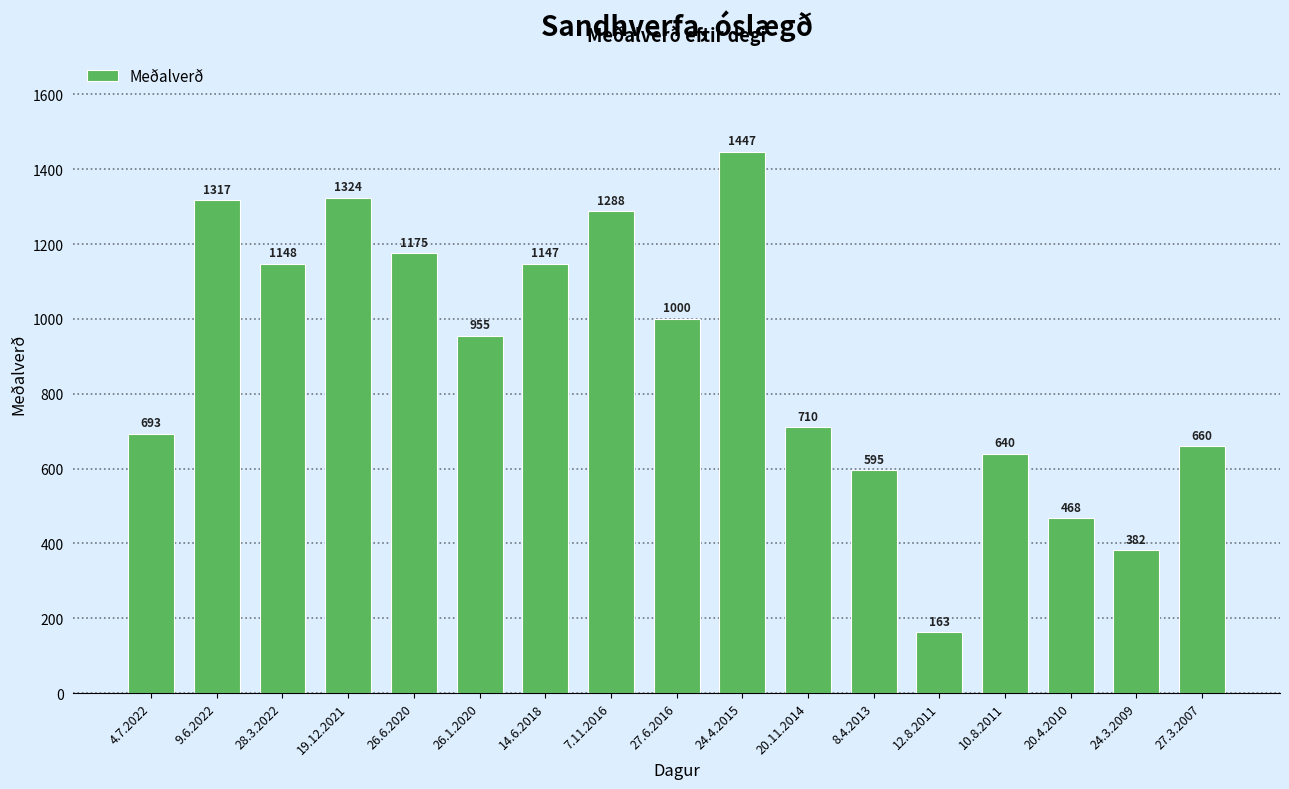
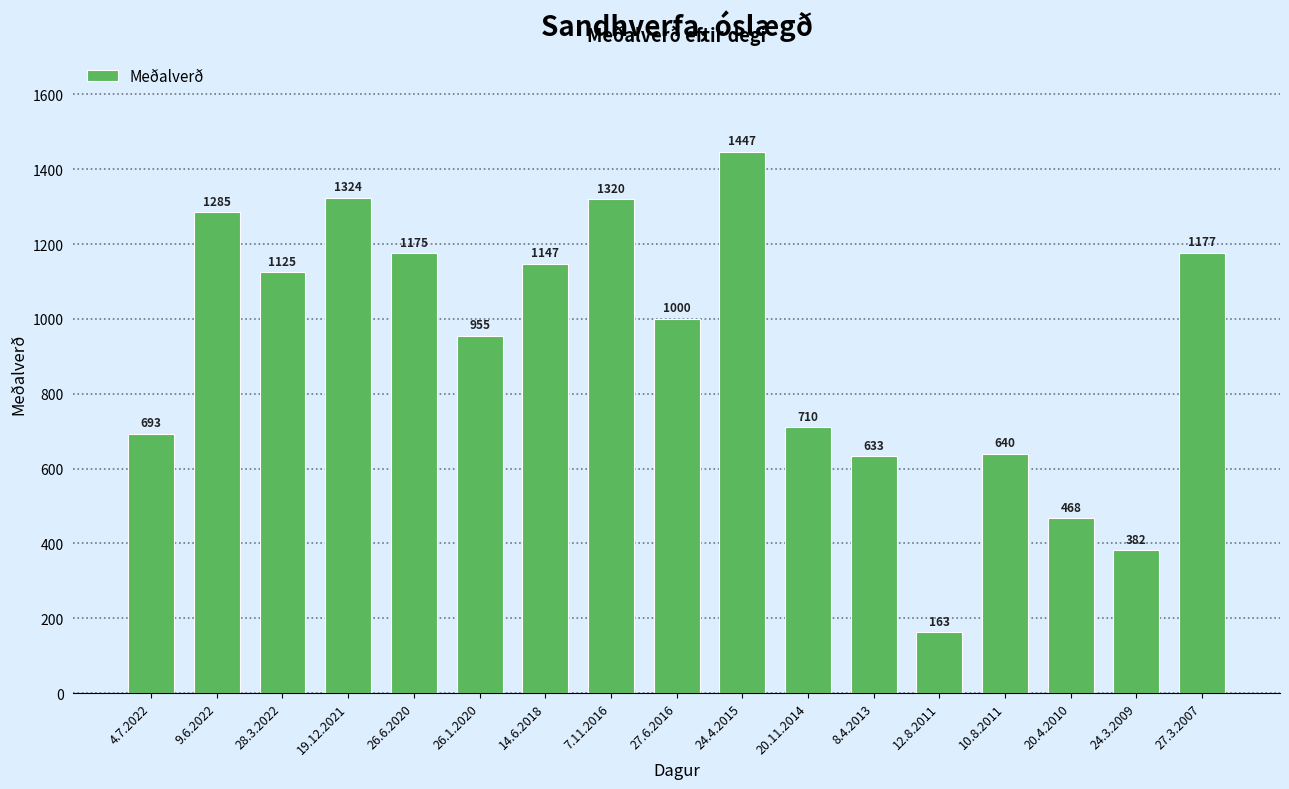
9.6.2022: 1317 -> 1285
28.3.2022: 1148 -> 1125
7.11.2016: 1288 -> 1320
8.4.2013: 595 -> 633
27.3.2007: 660 -> 1177
